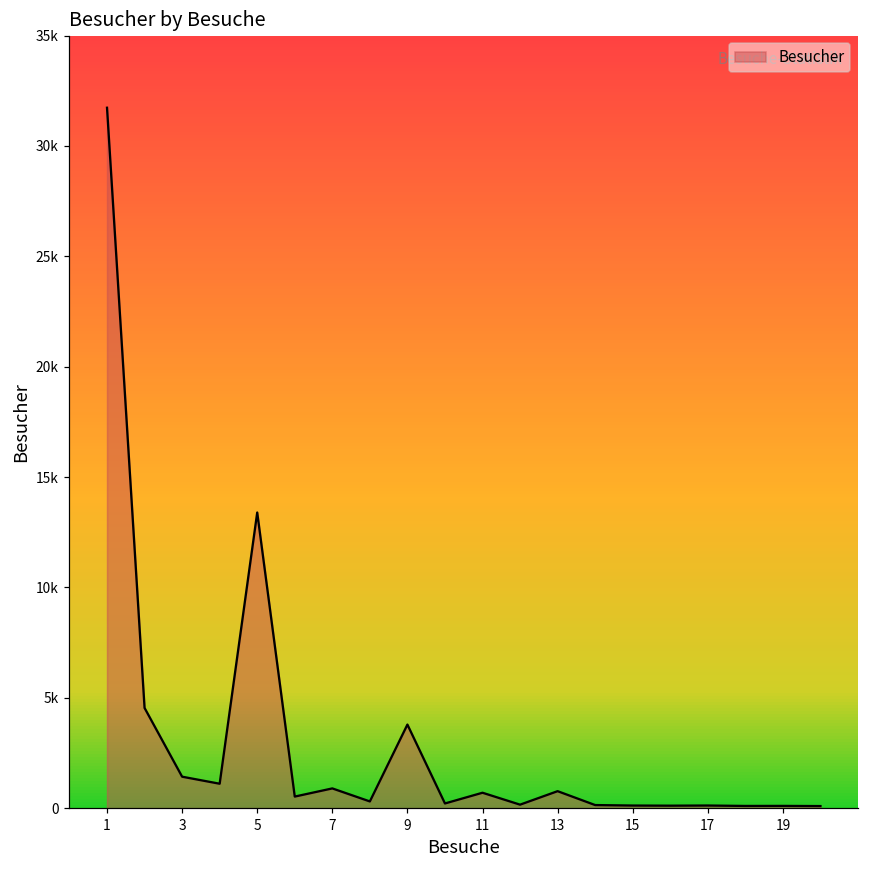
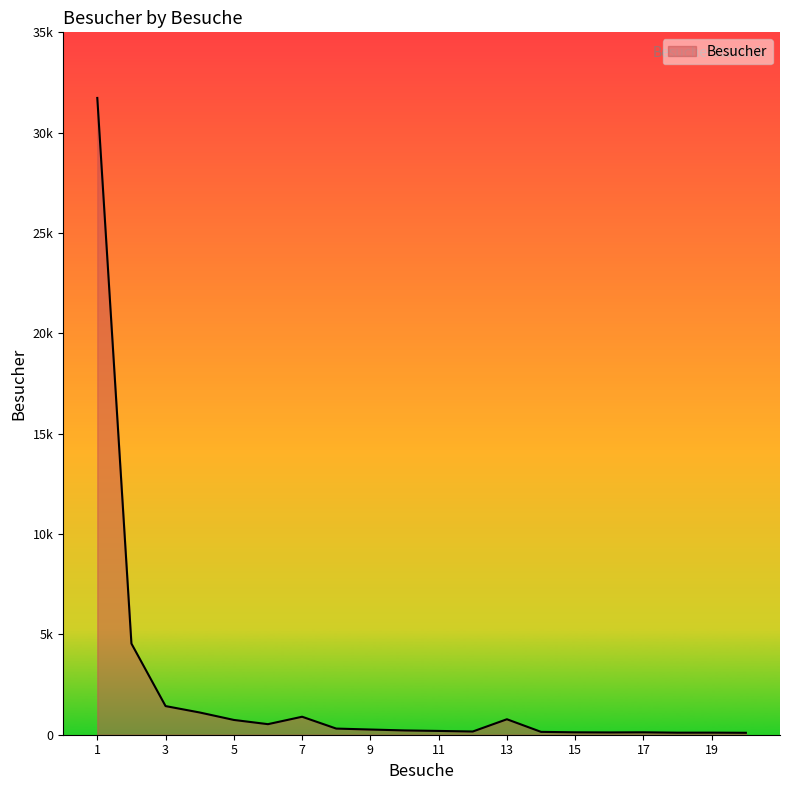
5: 13400 -> 700
9: 3800 -> 300
11: 700 -> 200
